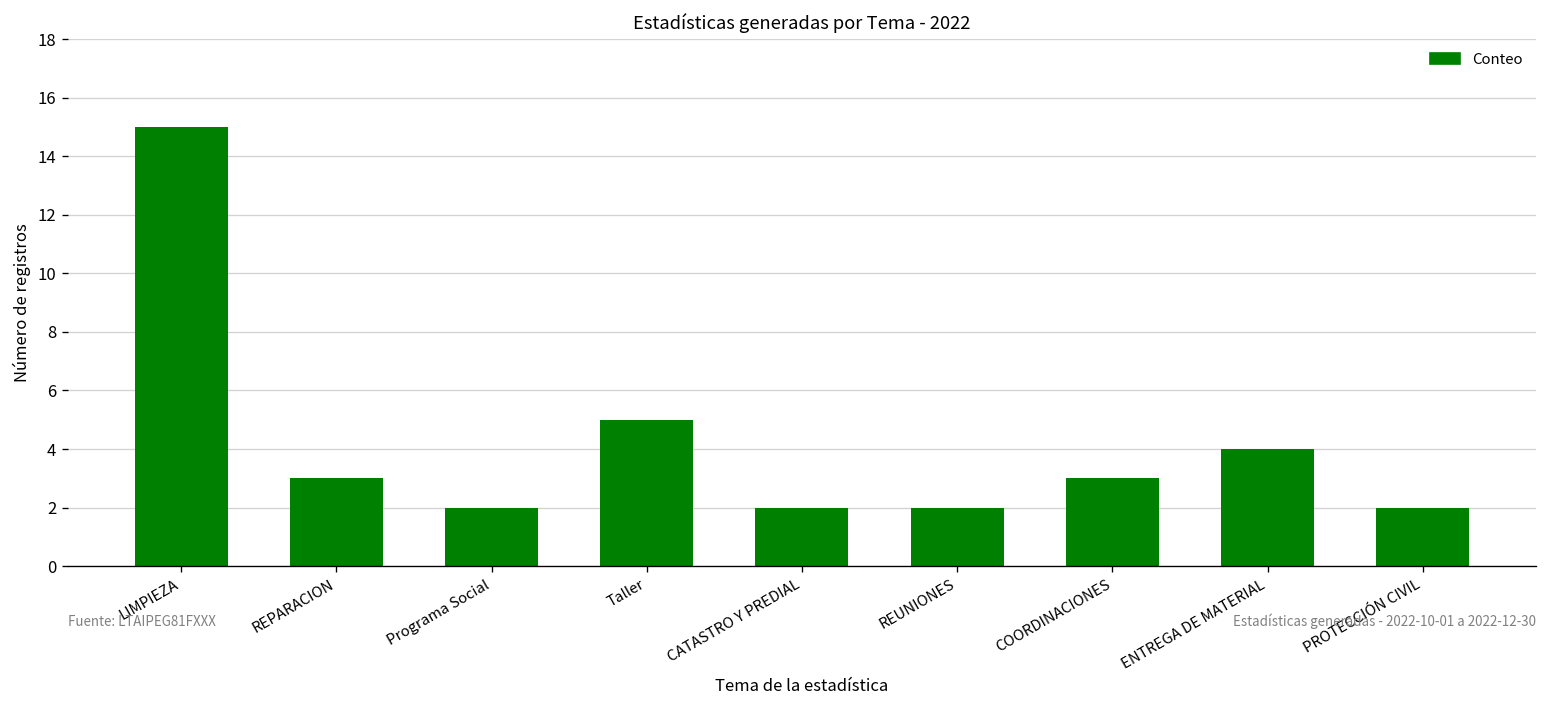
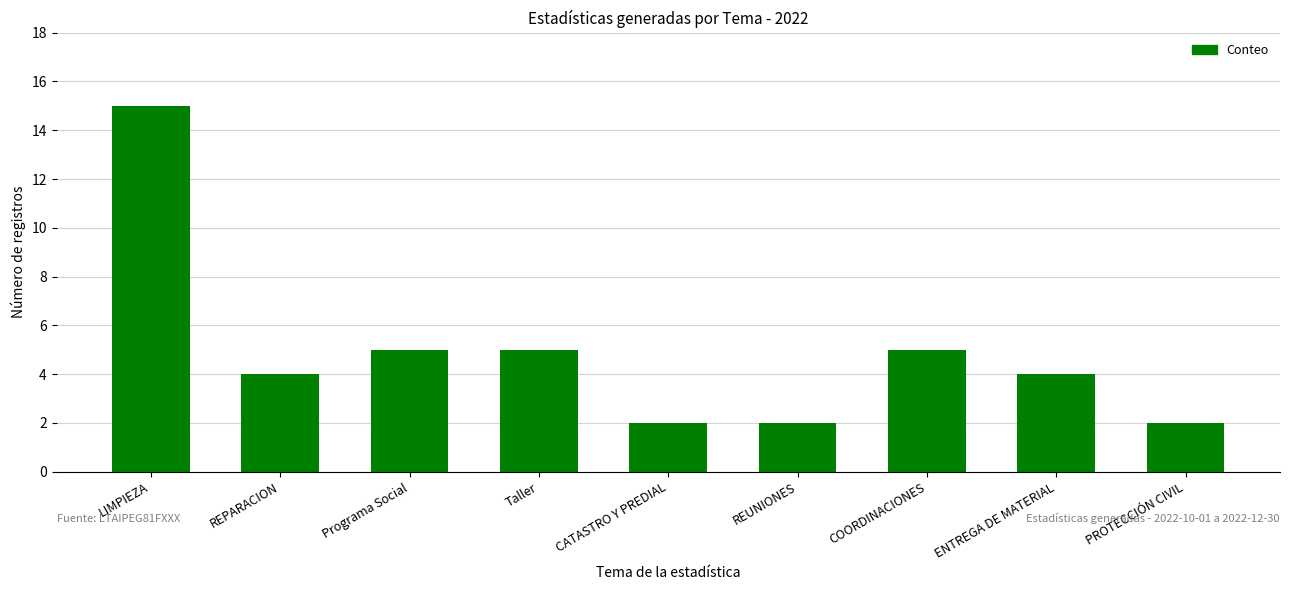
REPARACION: 3 -> 4
Programa Social: 2 -> 5
COORDINACIONES: 3 -> 5
